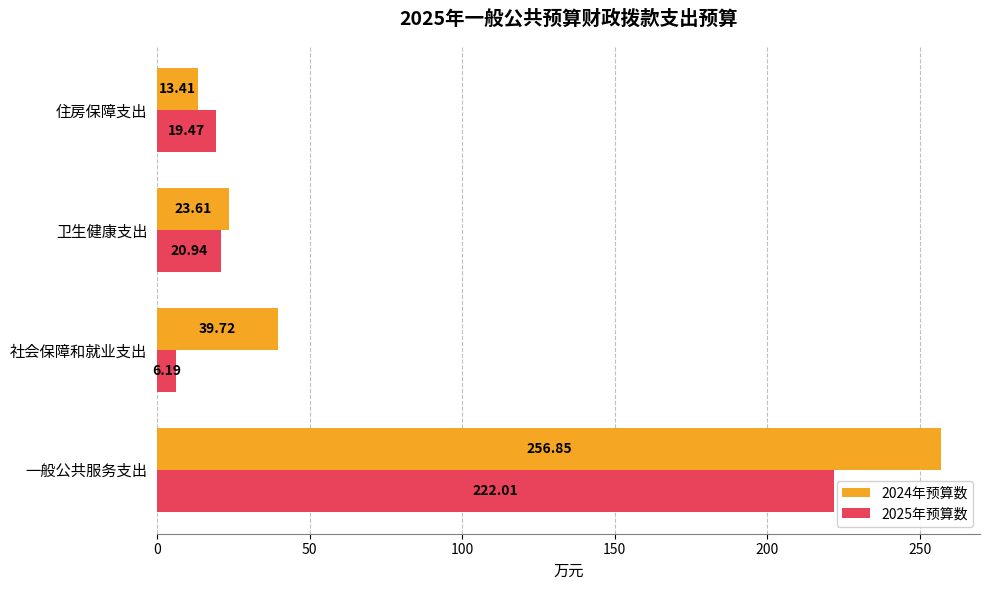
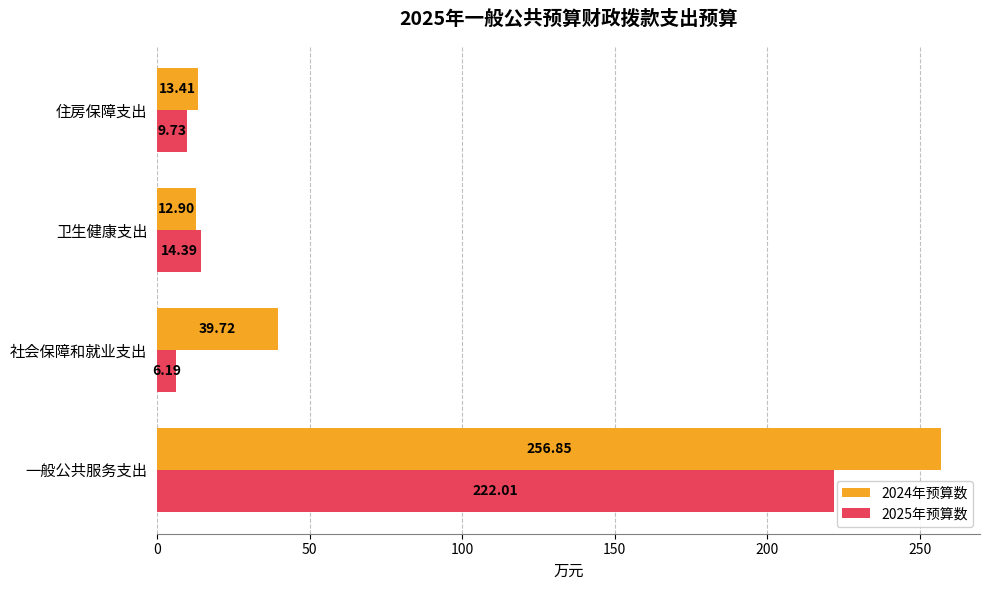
2025年预算数, 住房保障支出: 19.47 -> 9.73
2024年预算数, 卫生健康支出: 23.61 -> 12.90
2025年预算数, 卫生健康支出: 20.94 -> 14.39
